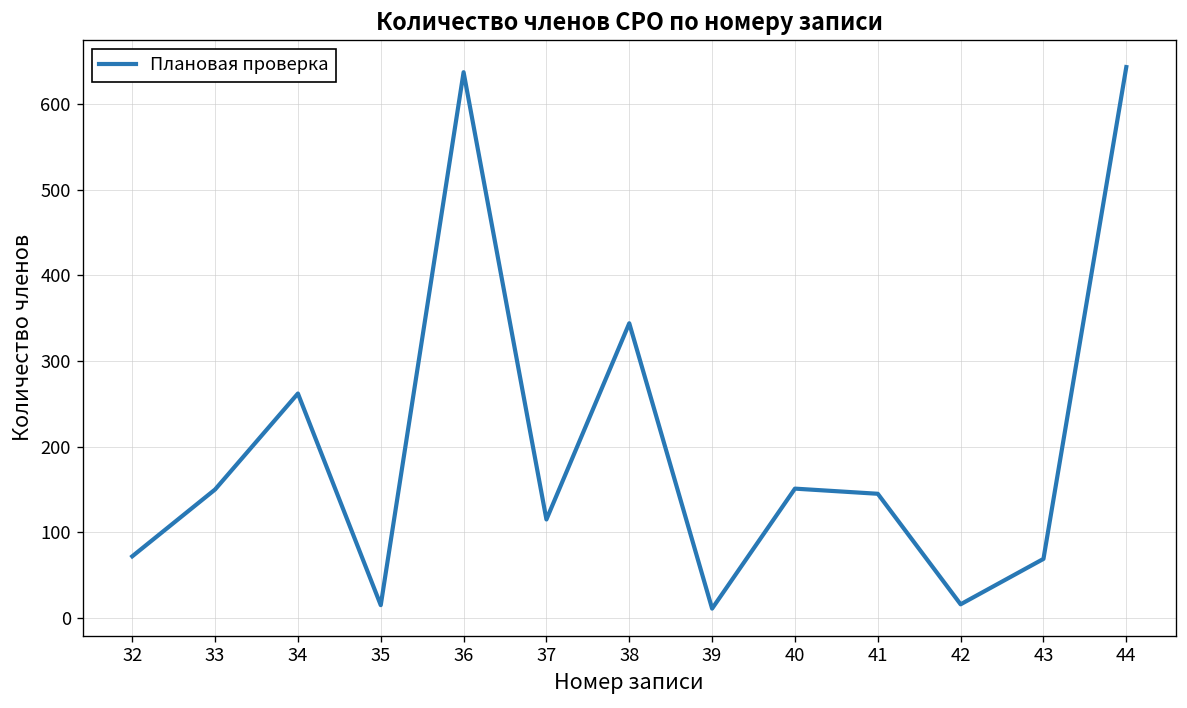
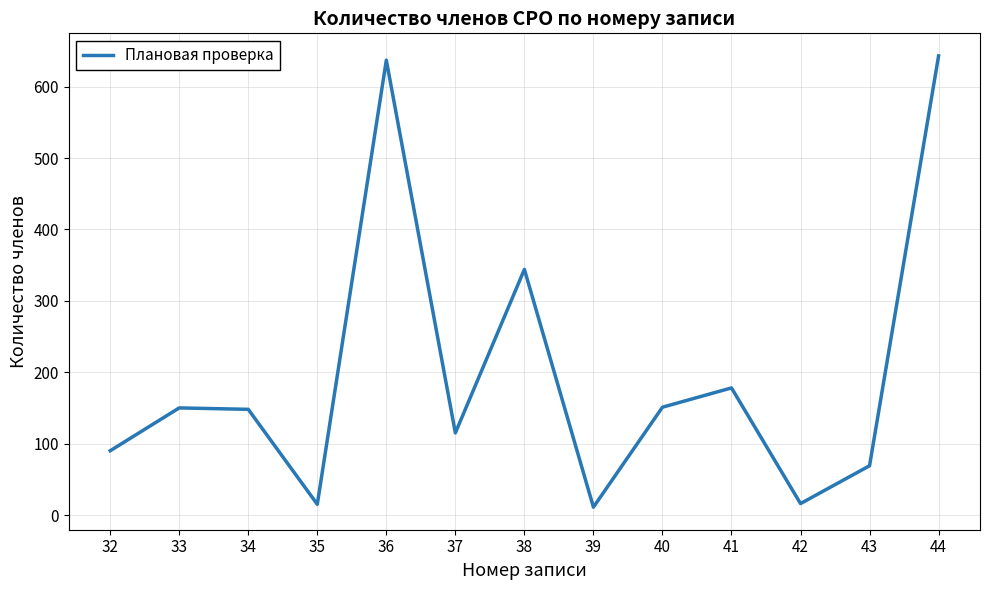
32: 70 -> 90
34: 260 -> 150
41: 150 -> 180
